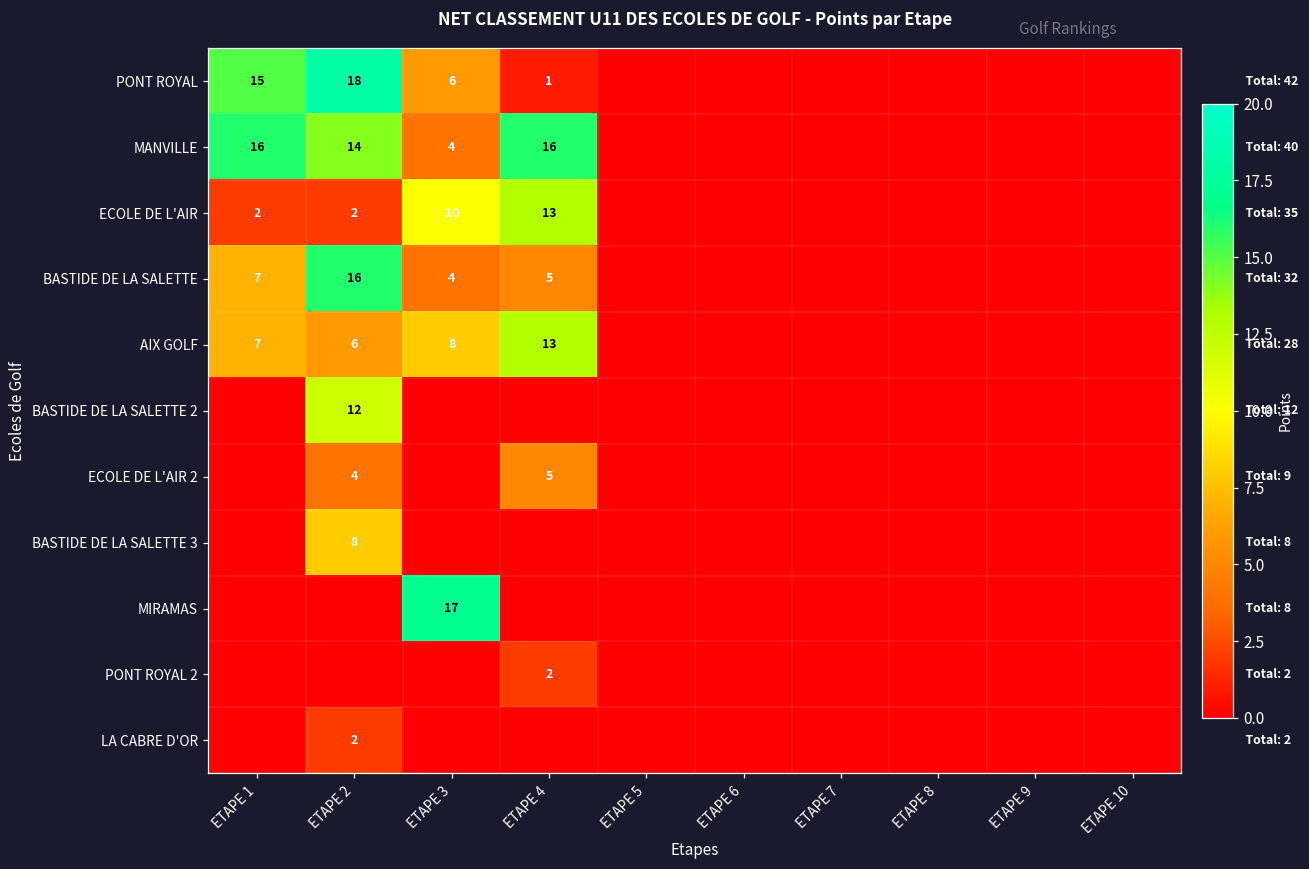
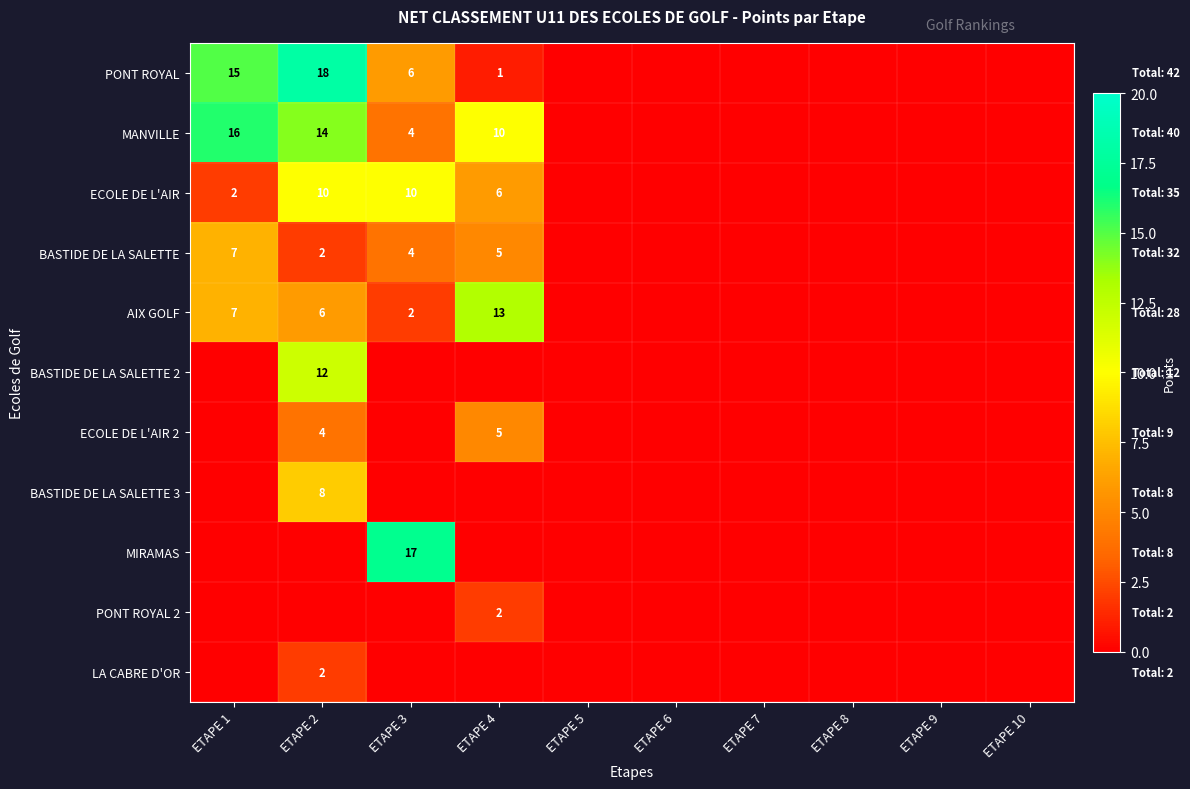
MANVILLE, ETAPE 4: 16 -> 10
ECOLE DE L'AIR, ETAPE 2: 2 -> 10
ECOLE DE L'AIR, ETAPE 4: 13 -> 6
BASTIDE DE LA SALETTE, ETAPE 2: 16 -> 2
AIX GOLF, ETAPE 3: 8 -> 2
